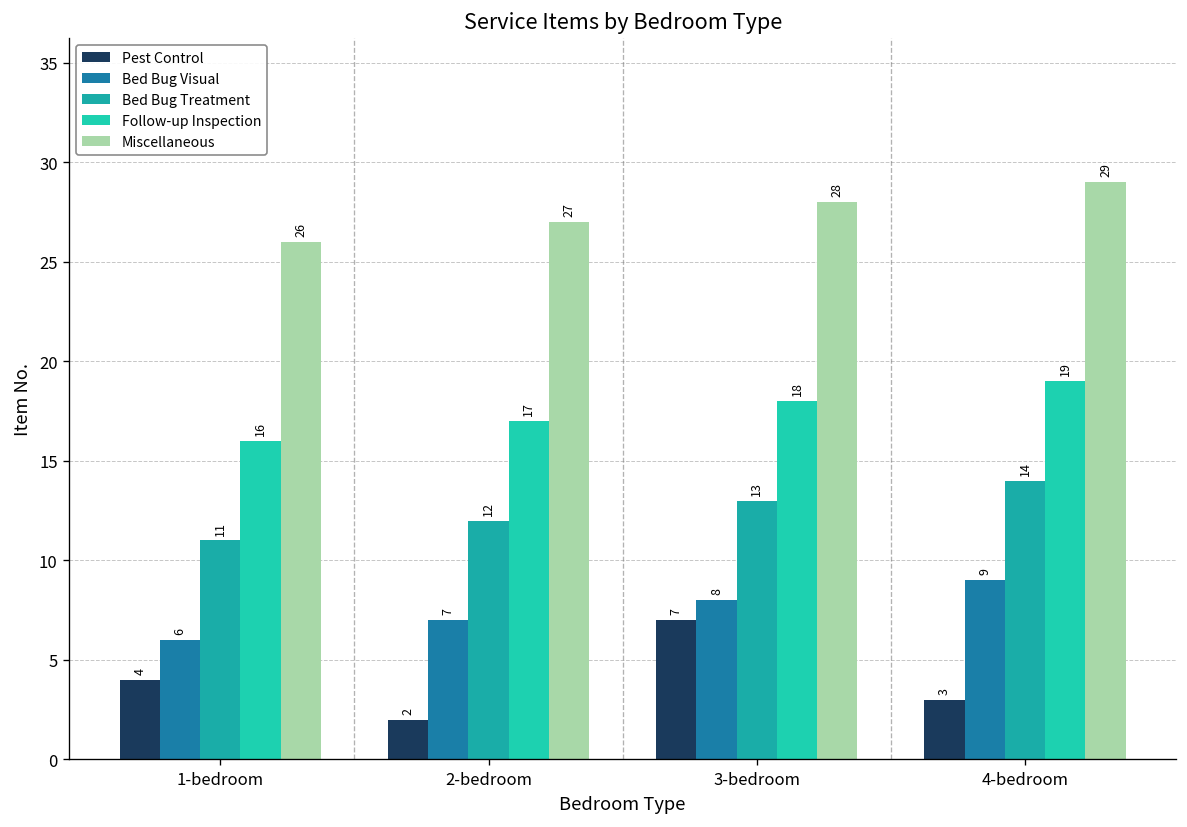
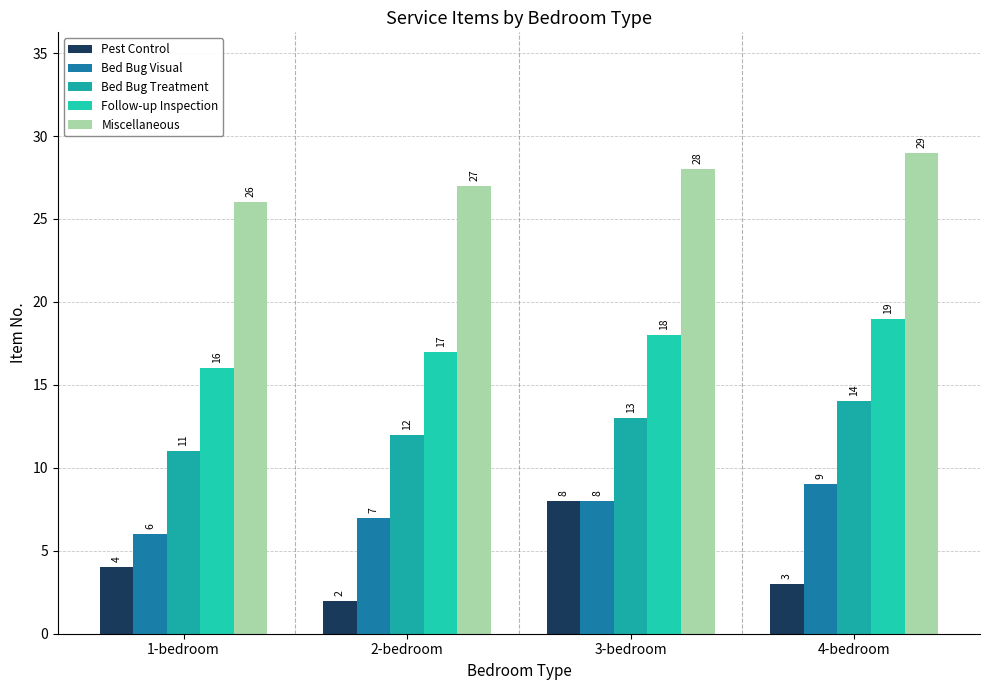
Pest Control, 3-bedroom: 7 -> 8
